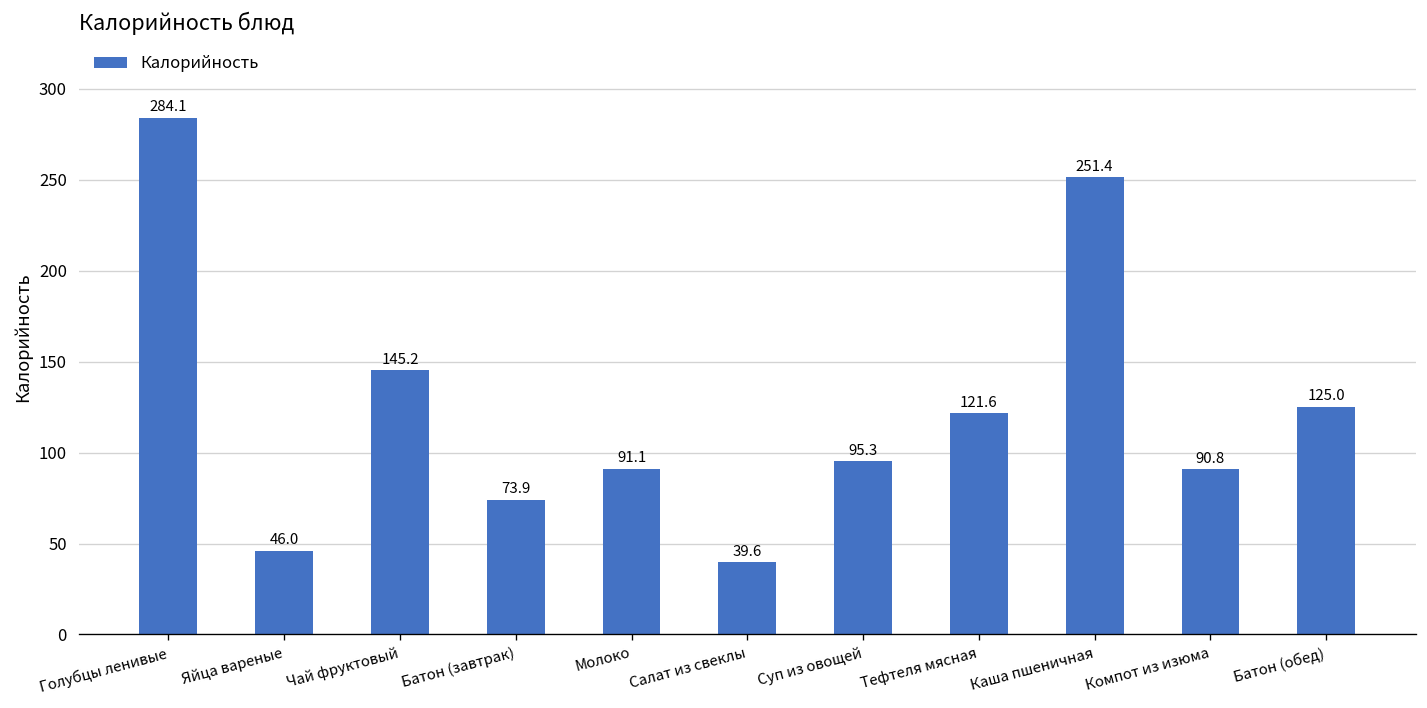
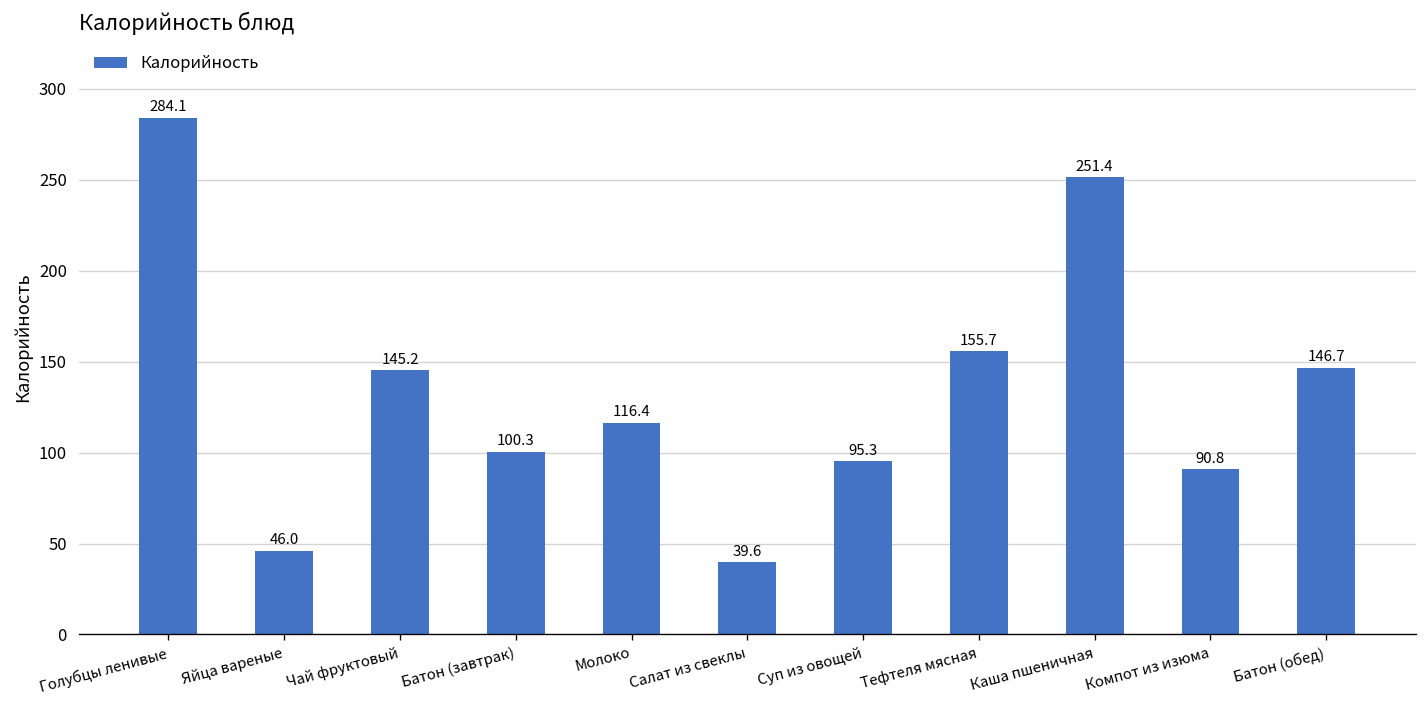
Батон (завтрак): 73.9 -> 100.3
Молоко: 91.1 -> 116.4
Тефтеля мясная: 121.6 -> 155.7
Батон (обед): 125.0 -> 146.7
